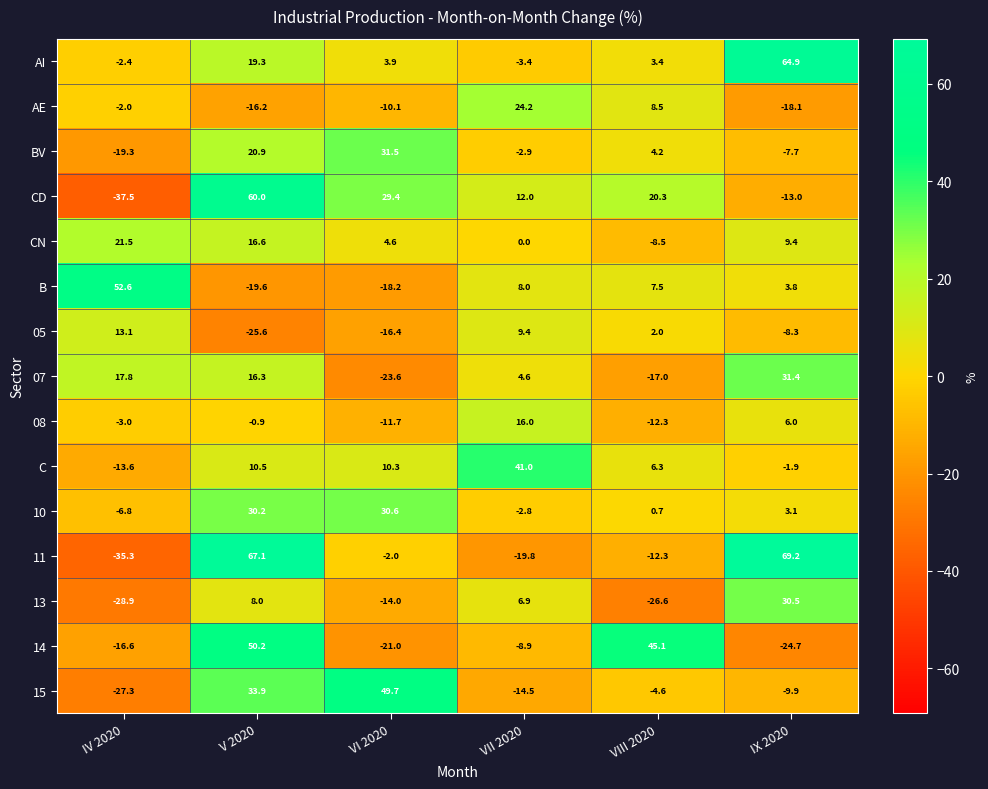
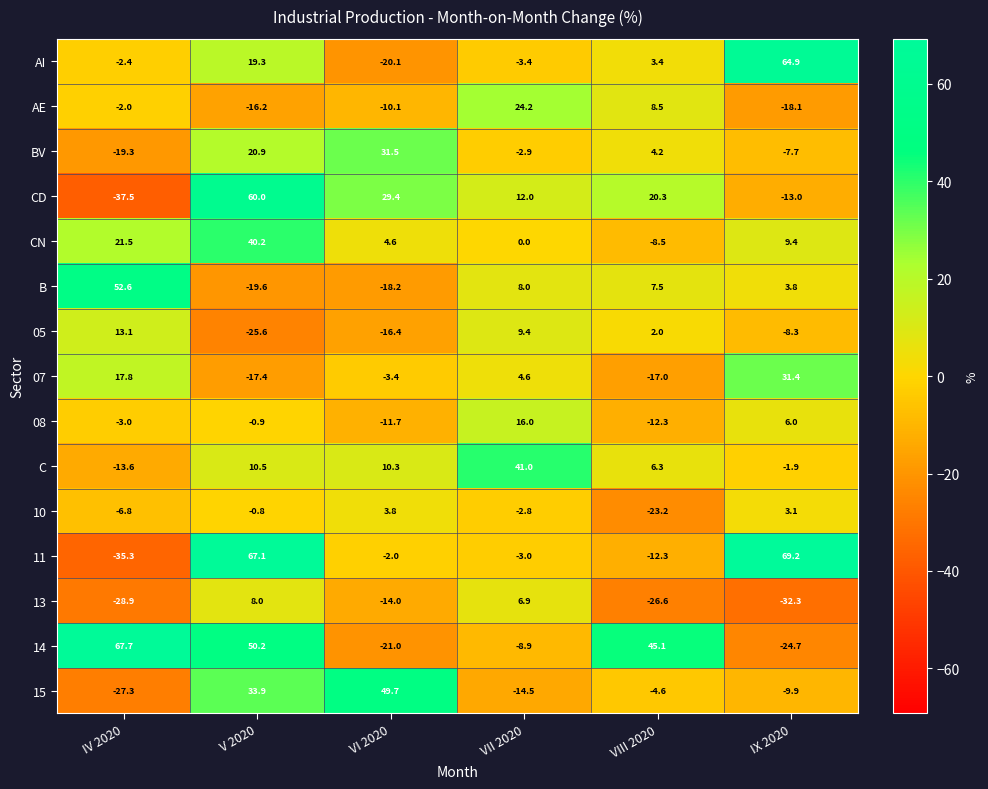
AI, VI 2020: 3.9 -> -20.1
CN, V 2020: 16.6 -> 40.2
07, V 2020: 16.3 -> -17.4
07, VI 2020: -23.6 -> -3.4
10, V 2020: 30.2 -> -0.8
10, VI 2020: 30.6 -> 3.8
10, VIII 2020: 0.7 -> -23.2
11, VII 2020: -19.8 -> -3.0
13, IX 2020: 30.5 -> -32.3
14, IV 2020: -16.6 -> 67.7
